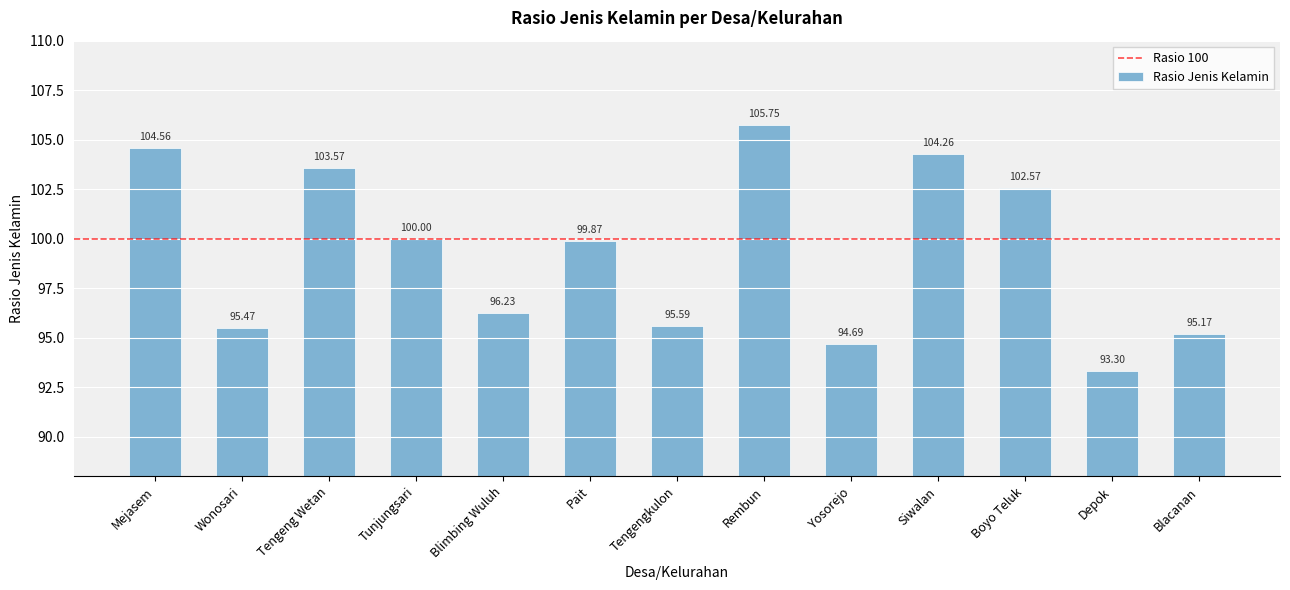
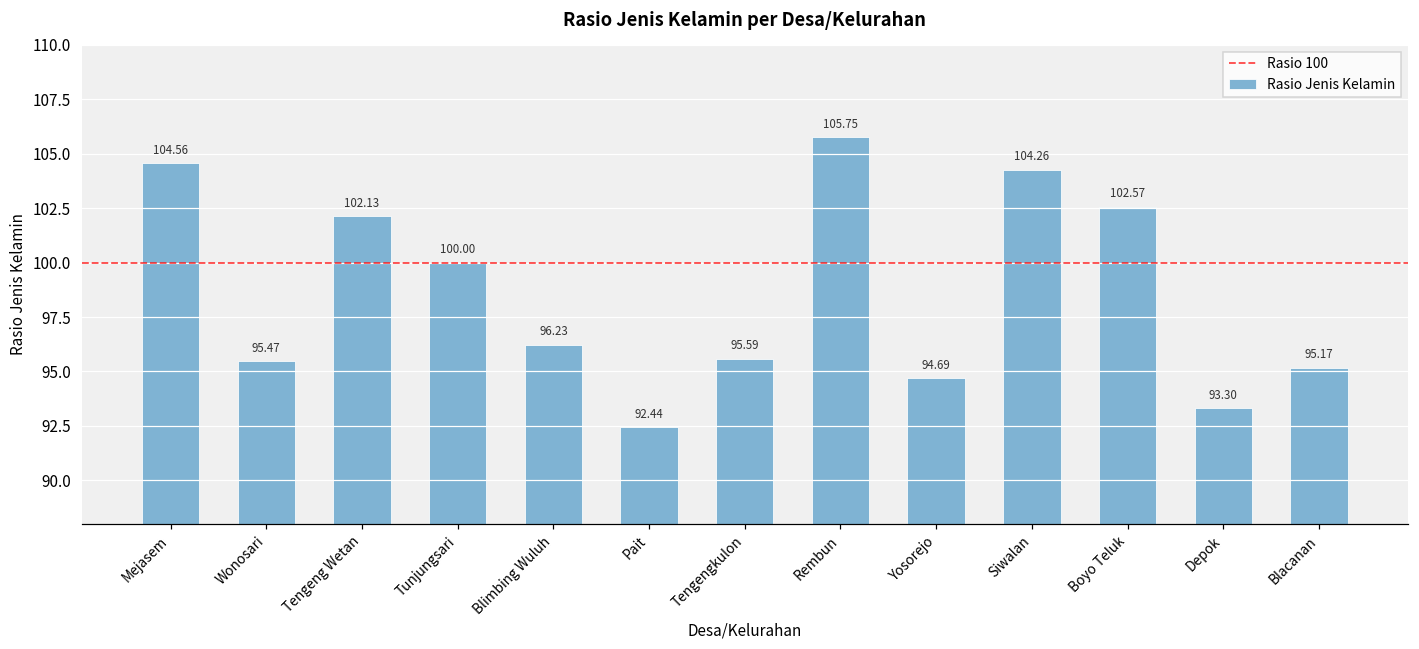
Tengeng Wetan: 103.57 -> 102.13
Pait: 99.87 -> 92.44
